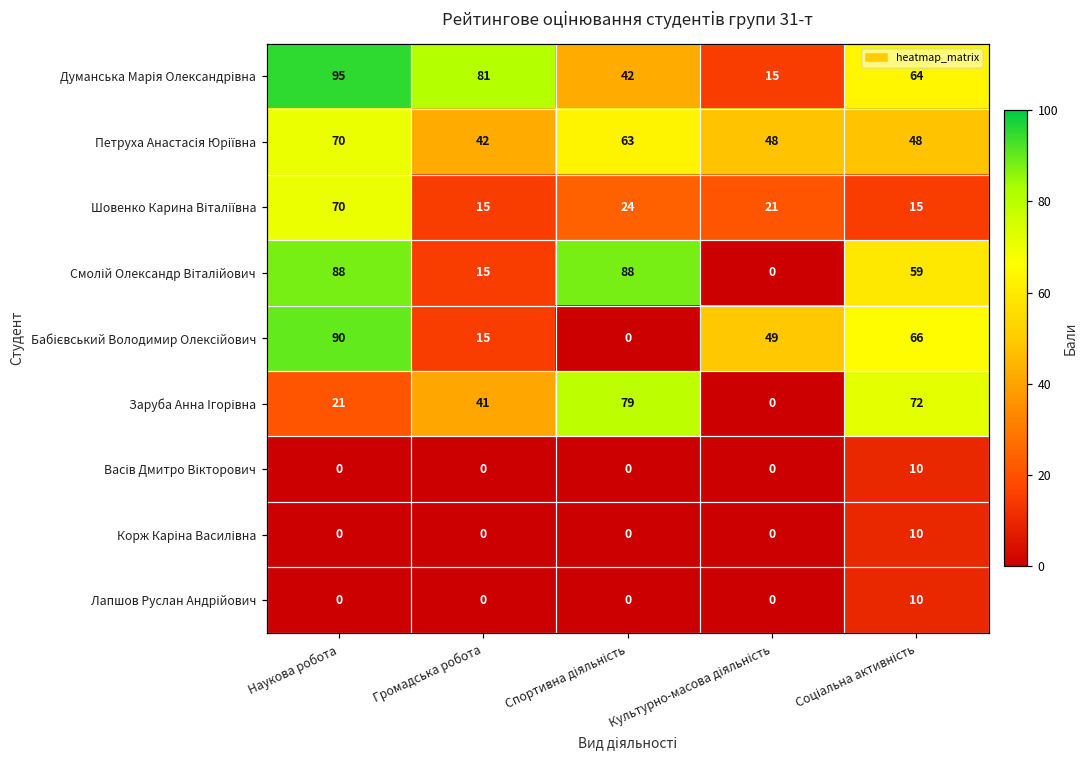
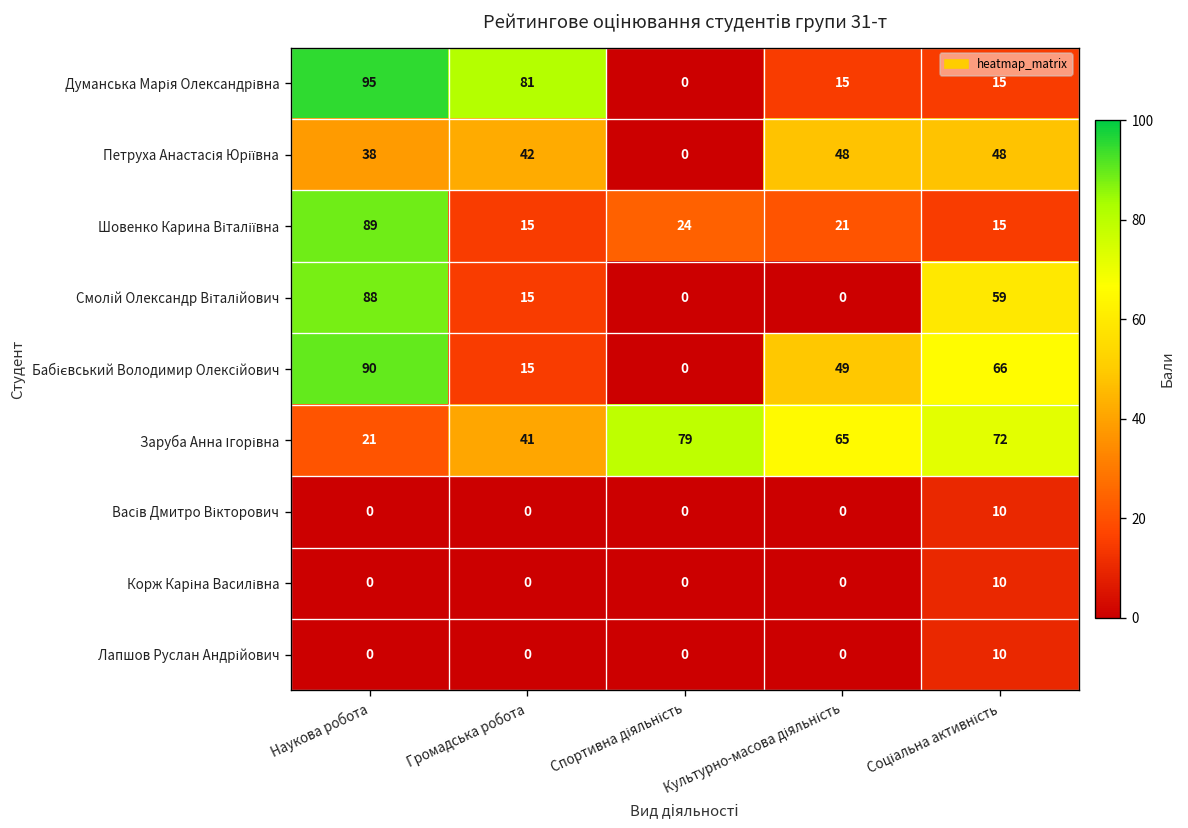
Думанська Марія Олександрівна, Спортивна діяльність: 42 -> 0
Думанська Марія Олександрівна, Соціальна активність: 64 -> 15
Петруха Анастасія Юріївна, Наукова робота: 70 -> 38
Петруха Анастасія Юріївна, Спортивна діяльність: 63 -> 0
Шовенко Карина Віталіївна, Наукова робота: 70 -> 89
Смолій Олександр Віталійович, Спортивна діяльність: 88 -> 0
Заруба Анна Ігорівна, Культурно-масова діяльність: 0 -> 65
